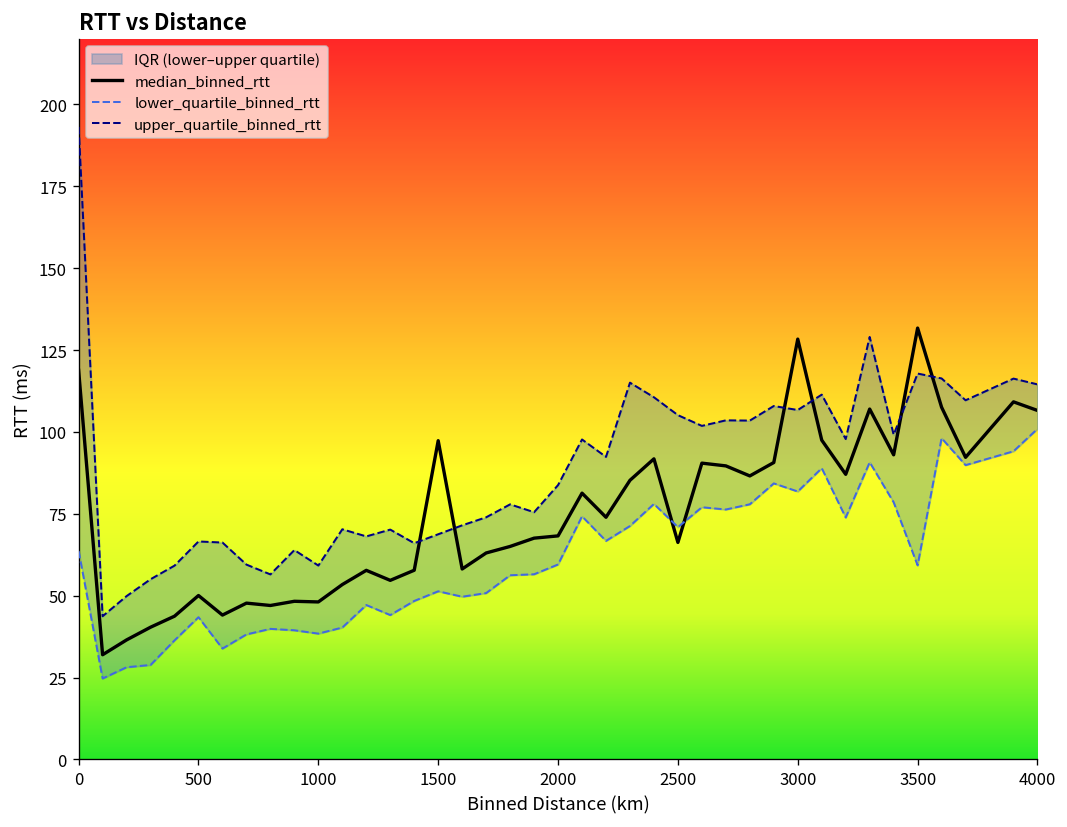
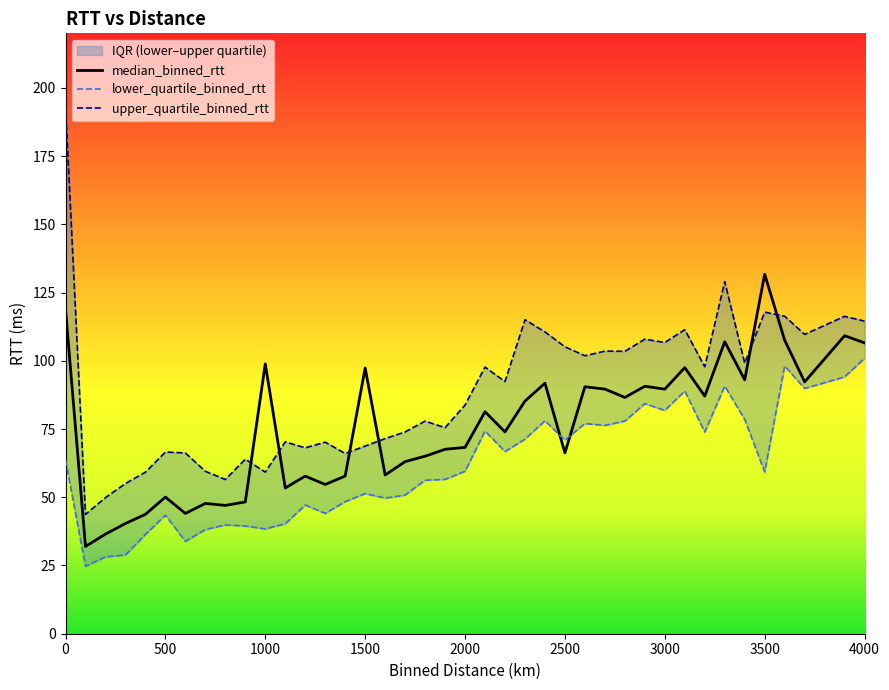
median_binned_rtt, 1000: 48 -> 99
median_binned_rtt, 3000: 128 -> 90
